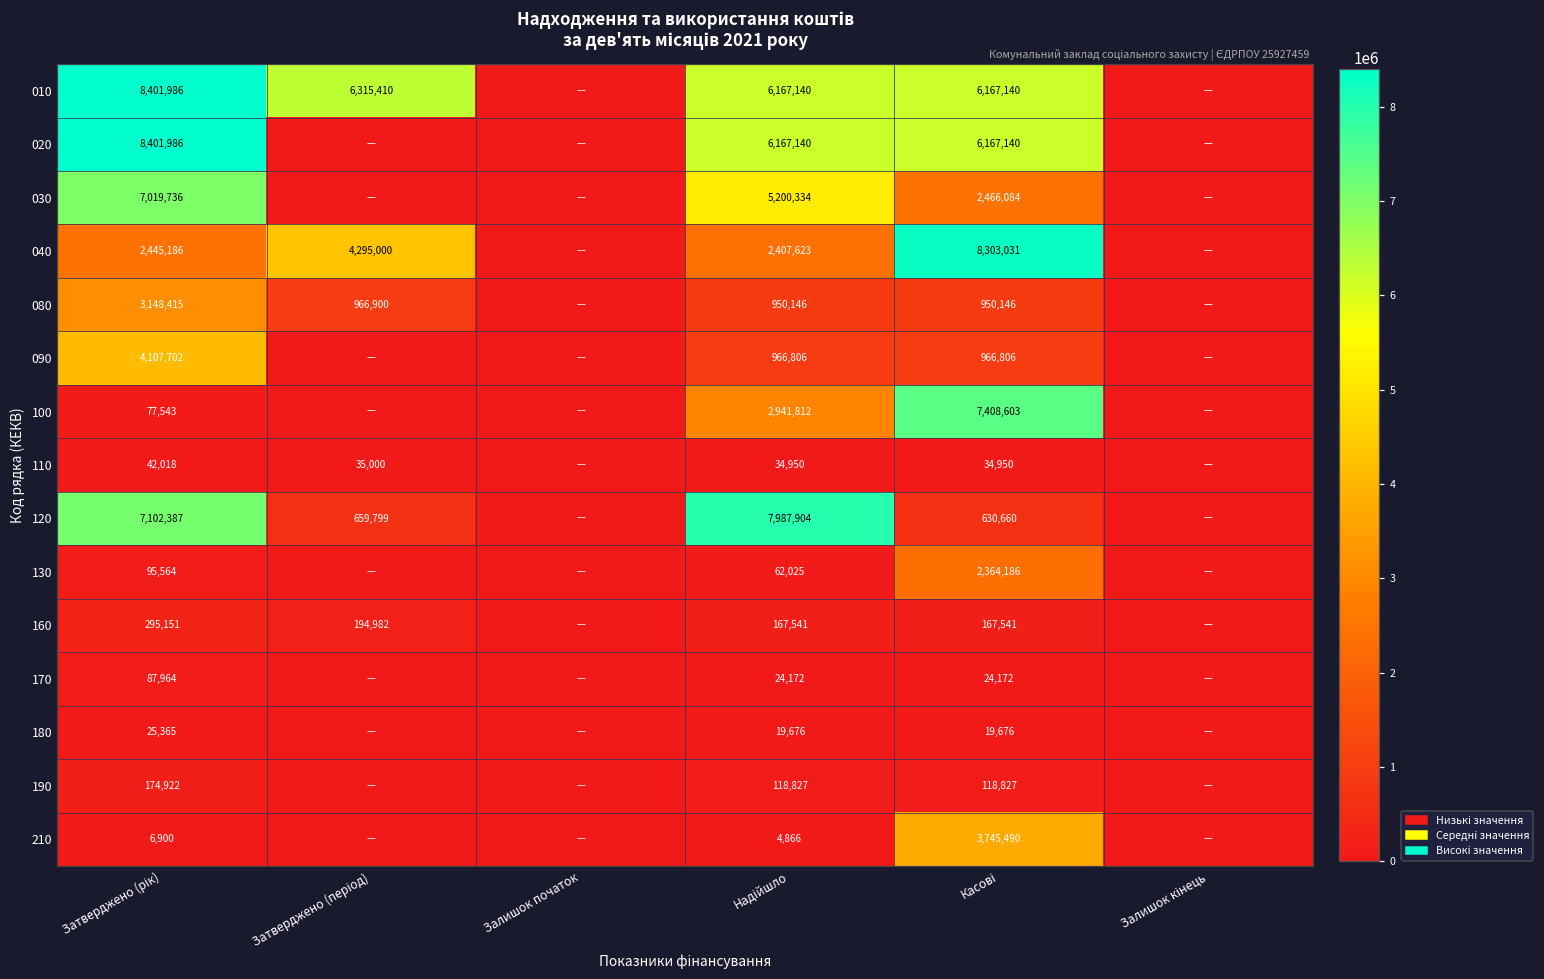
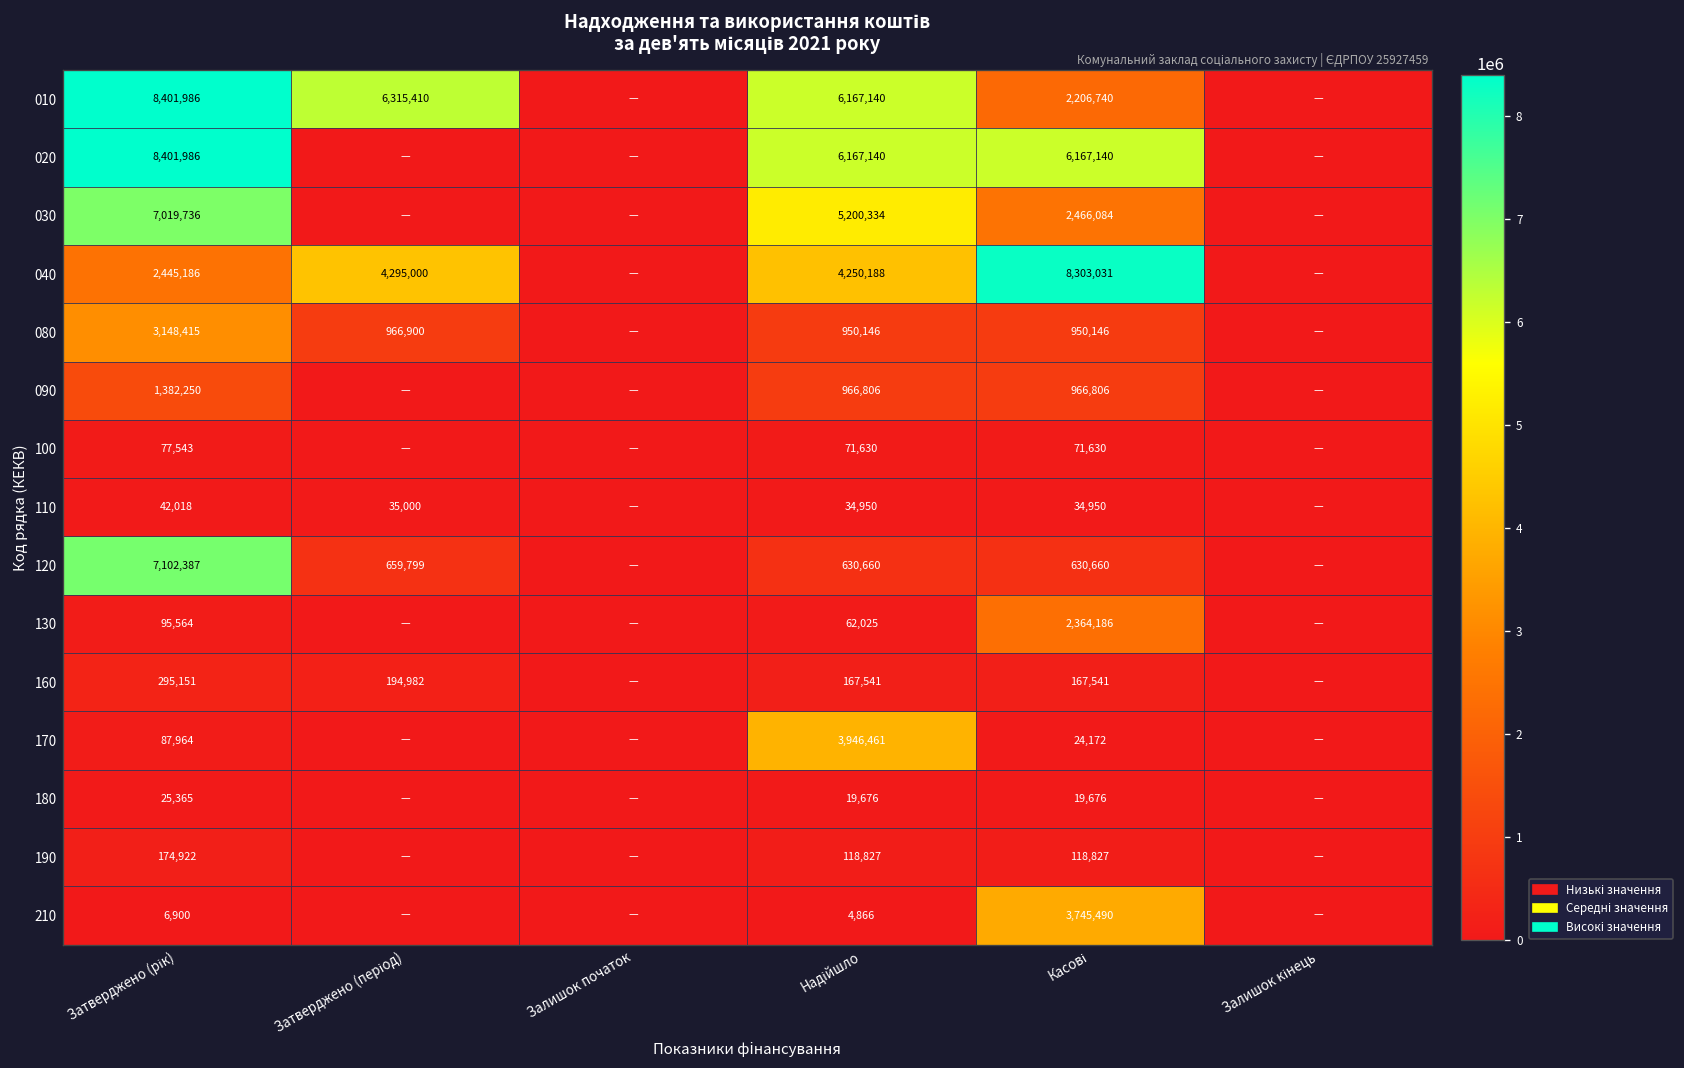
010, Касові: 6,167,140 -> 2,206,740
040, Надійшло: 2,407,623 -> 4,250,188
090, Затверджено (рік): 4,107,702 -> 1,382,250
100, Надійшло: 2,941,812 -> 71,630
100, Касові: 7,408,603 -> 71,630
120, Надійшло: 7,987,904 -> 630,660
170, Надійшло: 24,172 -> 3,946,461
